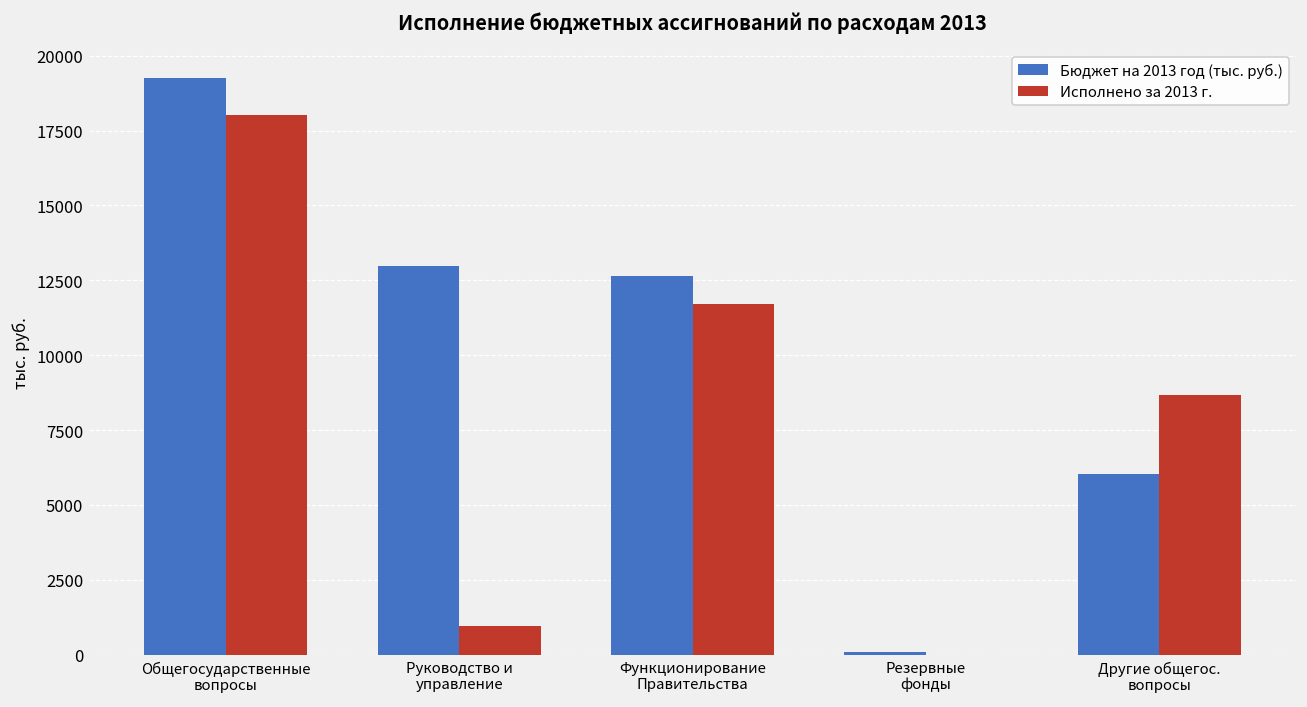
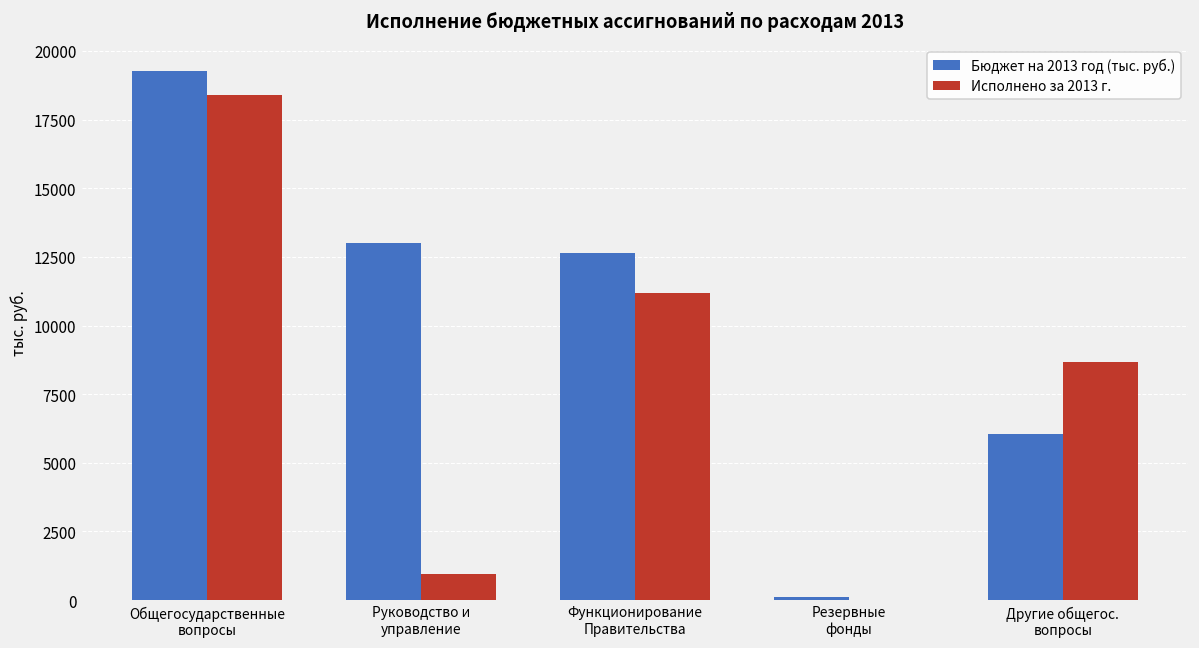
Исполнено за 2013 г., Общегосударственные вопросы: 18000 -> 18400
Исполнено за 2013 г., Функционирование Правительства: 11700 -> 11200
